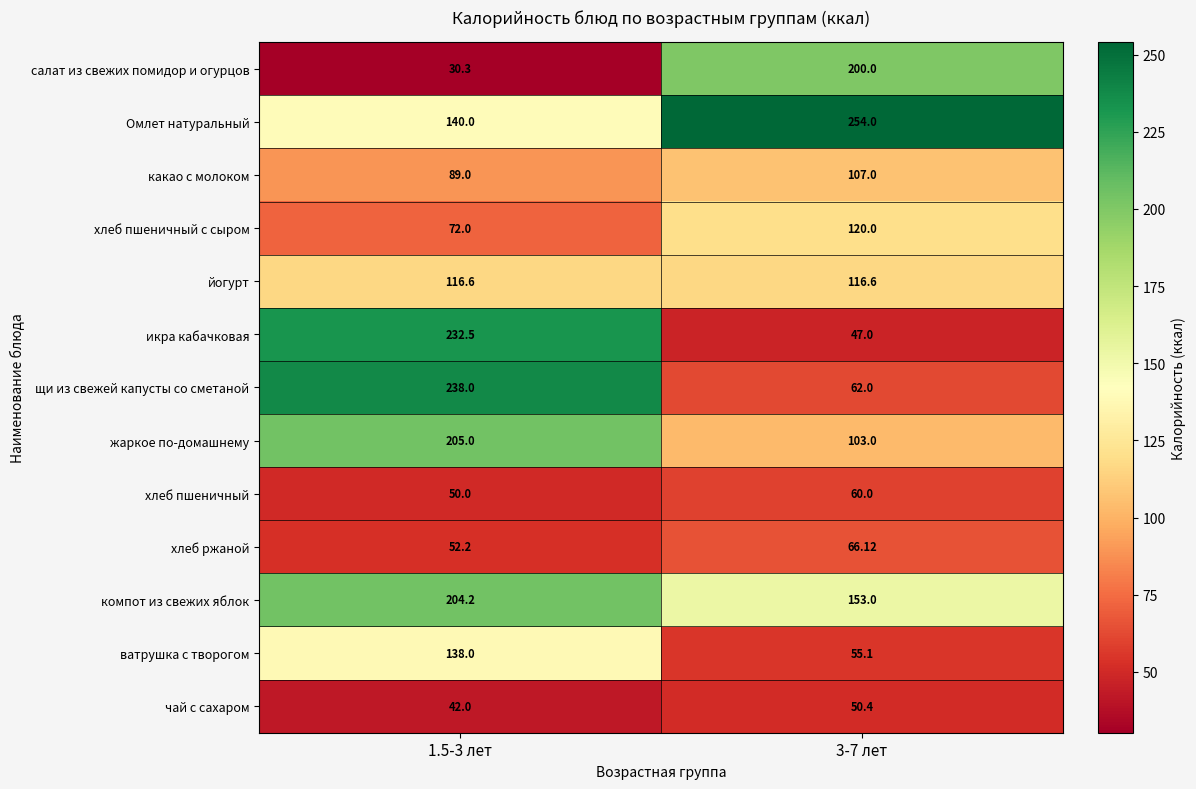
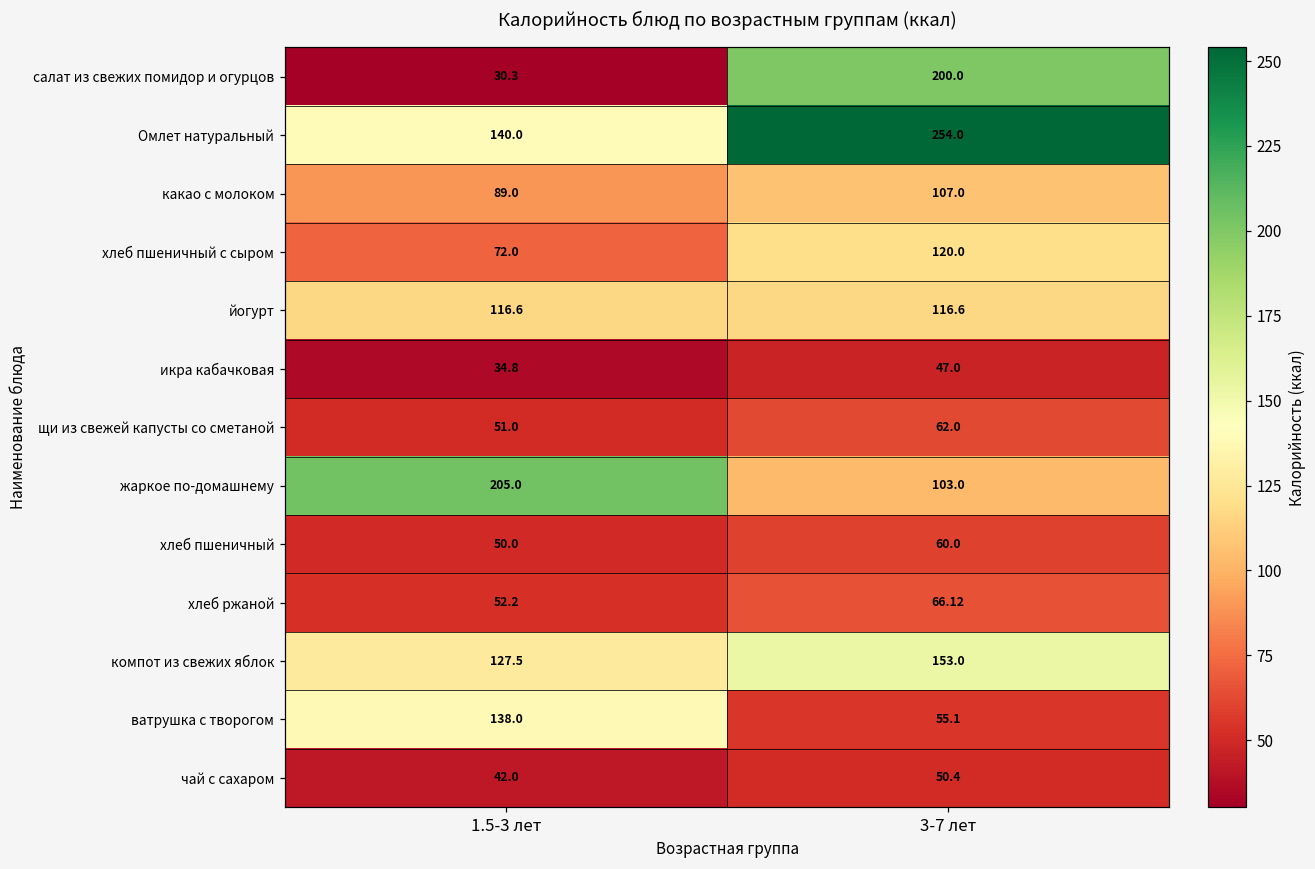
икра кабачковая, 1.5-3 лет: 232.5 -> 34.8
щи из свежей капусты со сметаной, 1.5-3 лет: 238.0 -> 51.0
компот из свежих яблок, 1.5-3 лет: 204.2 -> 127.5
